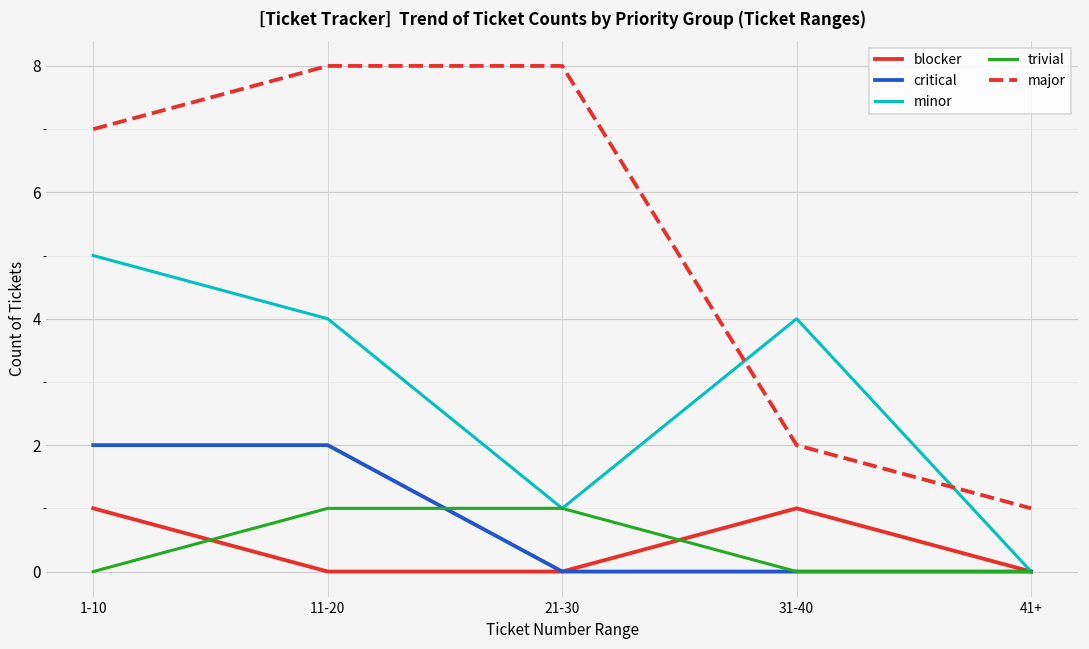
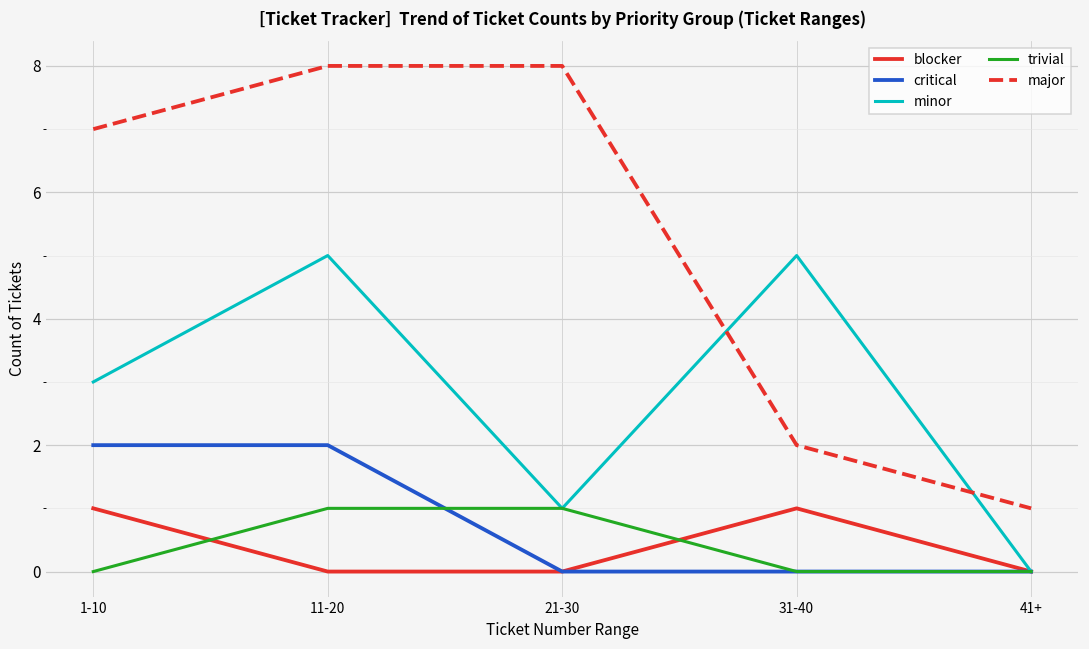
minor, 1-10: 5 -> 3
minor, 11-20: 4 -> 5
minor, 31-40: 4 -> 5
